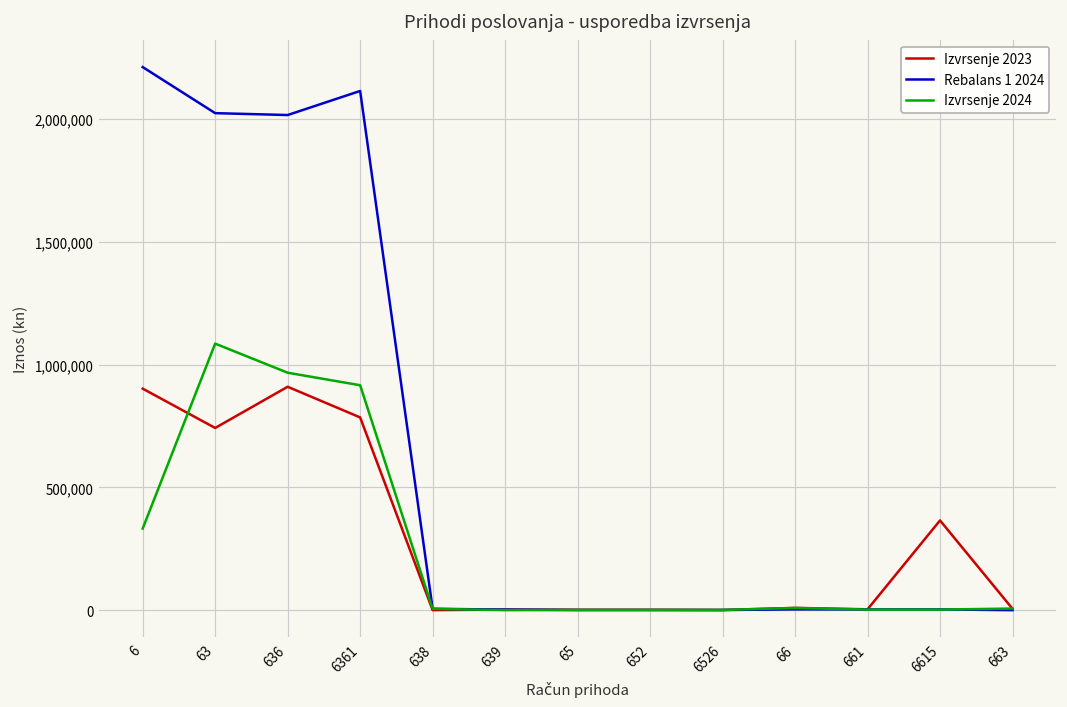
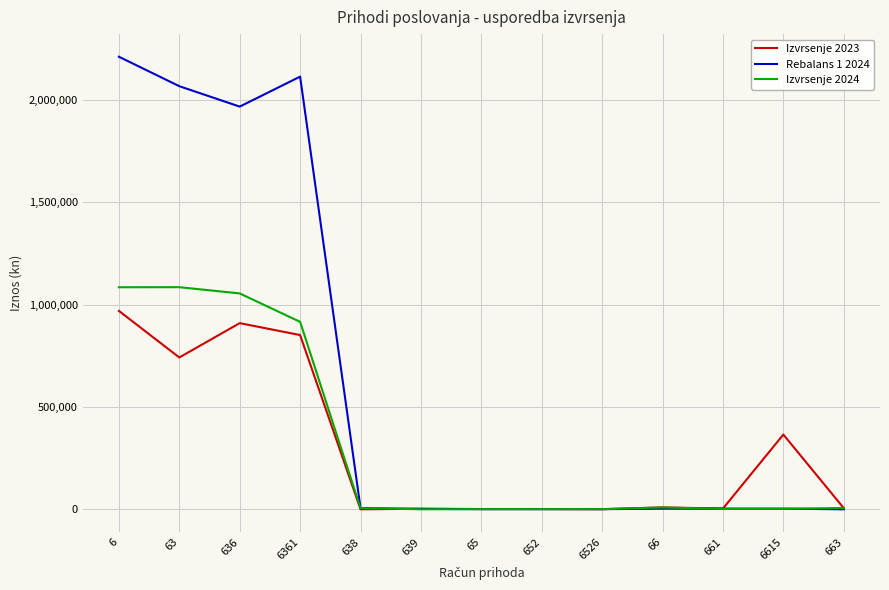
Izvrsenje 2023, 6: 900,000 -> 970,000
Izvrsenje 2024, 6: 330,000 -> 1,080,000
Rebalans 1 2024, 63: 2,020,000 -> 2,070,000
Rebalans 1 2024, 636: 2,020,000 -> 1,970,000
Izvrsenje 2024, 636: 970,000 -> 1,050,000
Izvrsenje 2023, 6361: 780,000 -> 850,000
